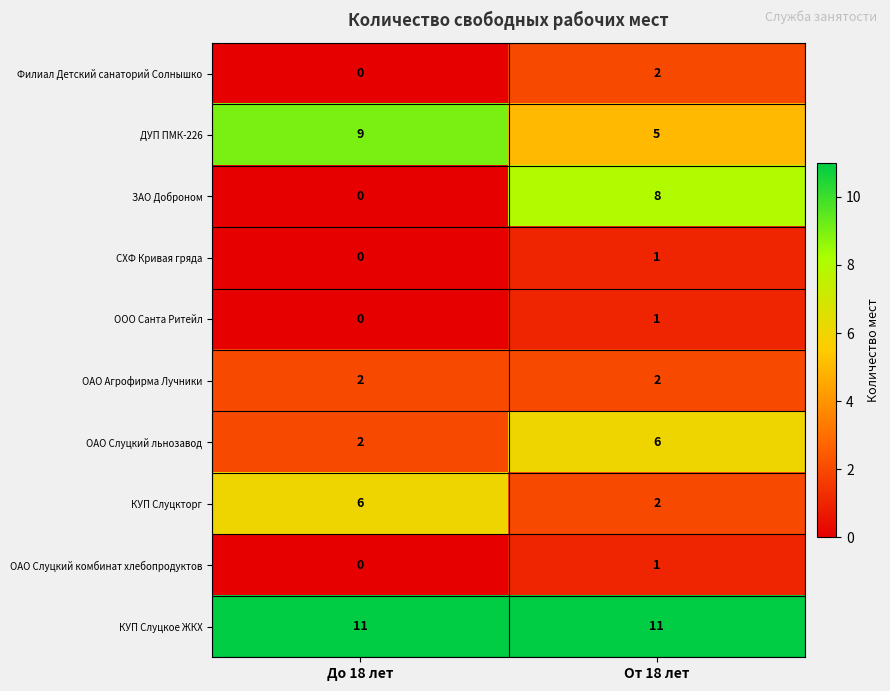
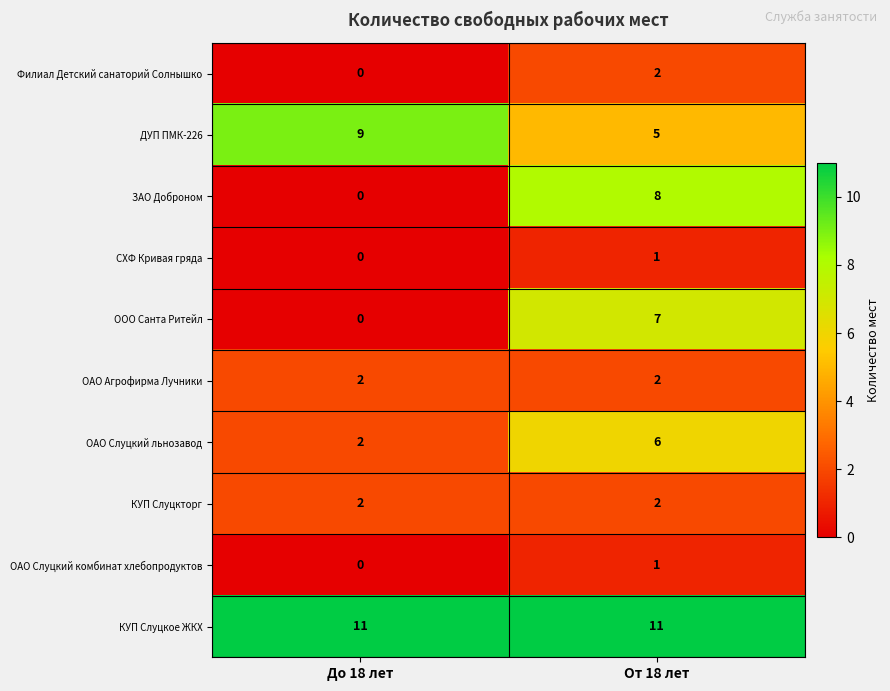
ООО Санта Ритейл, От 18 лет: 1 -> 7
КУП Слуцкторг, До 18 лет: 6 -> 2
